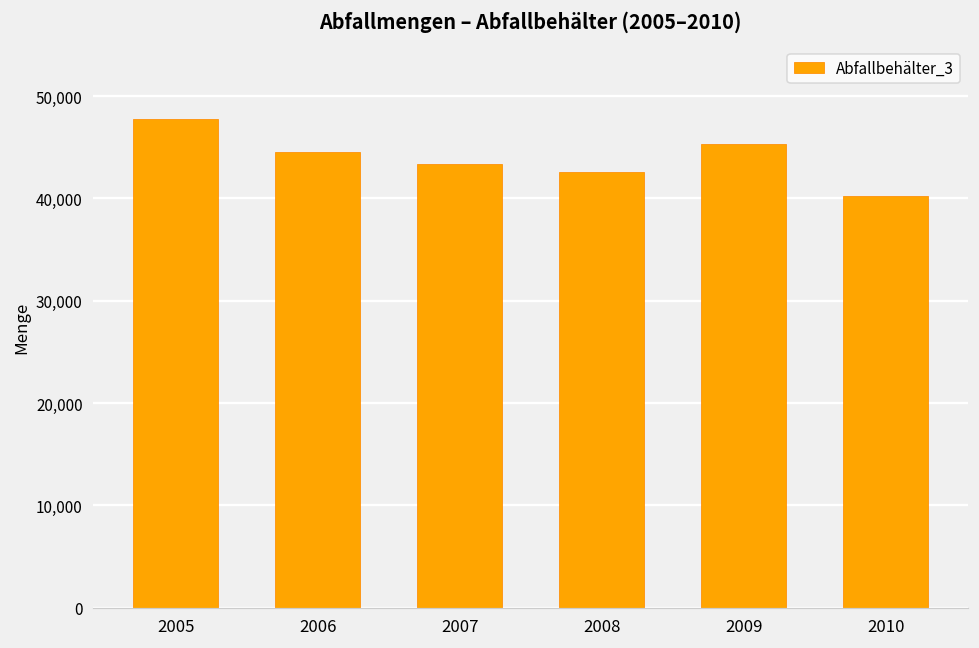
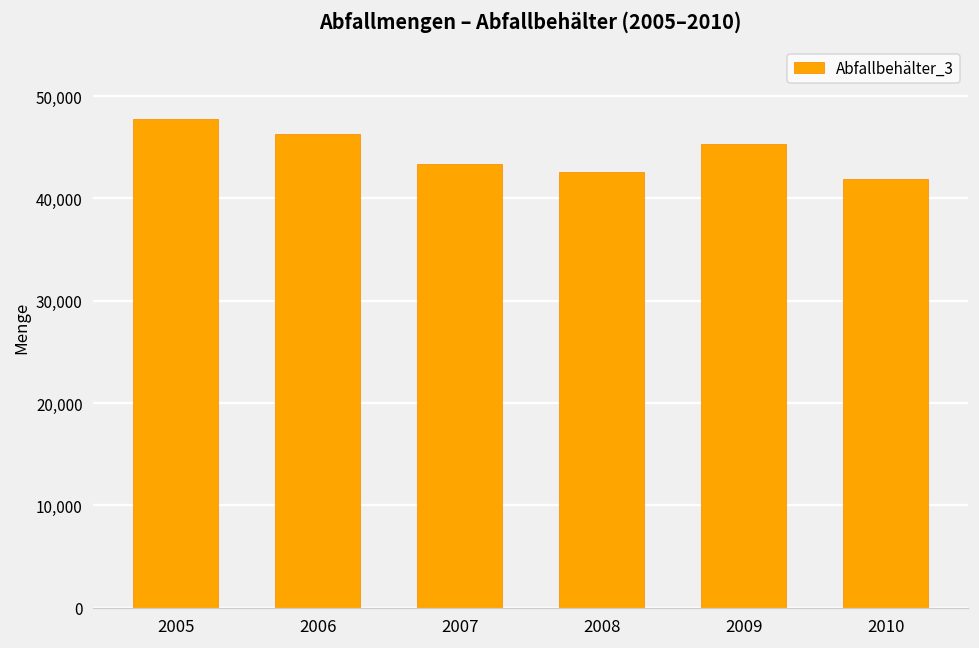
2006: 45,000 -> 46,000
2010: 40,000 -> 42,000
